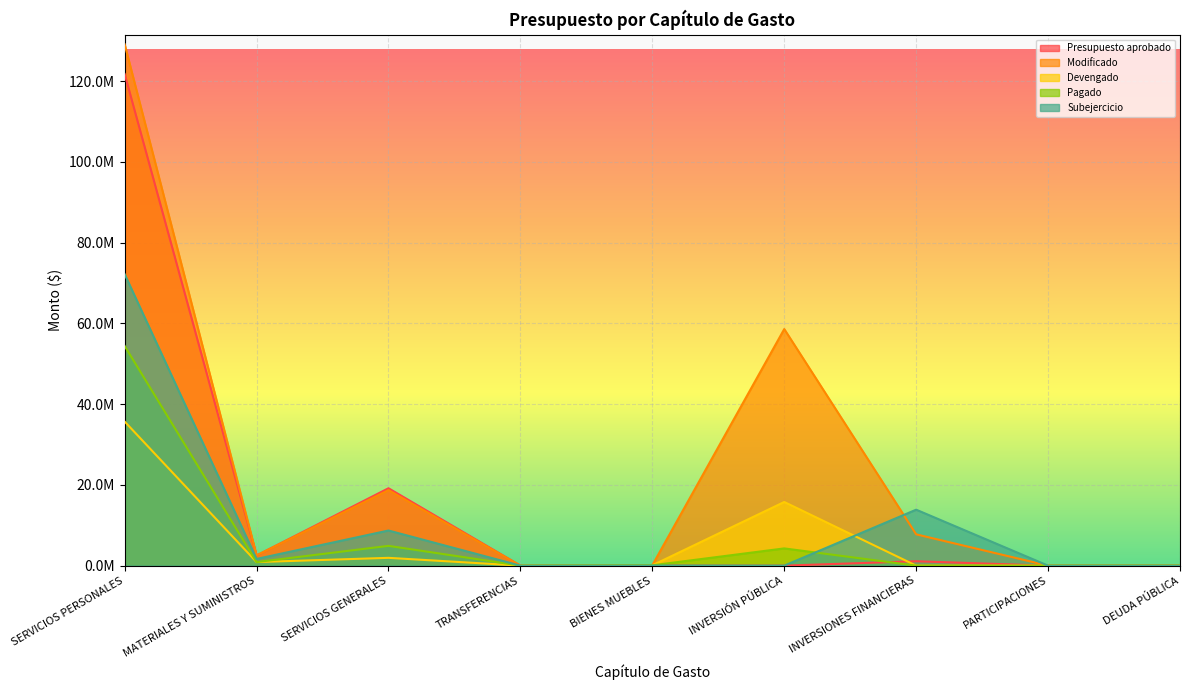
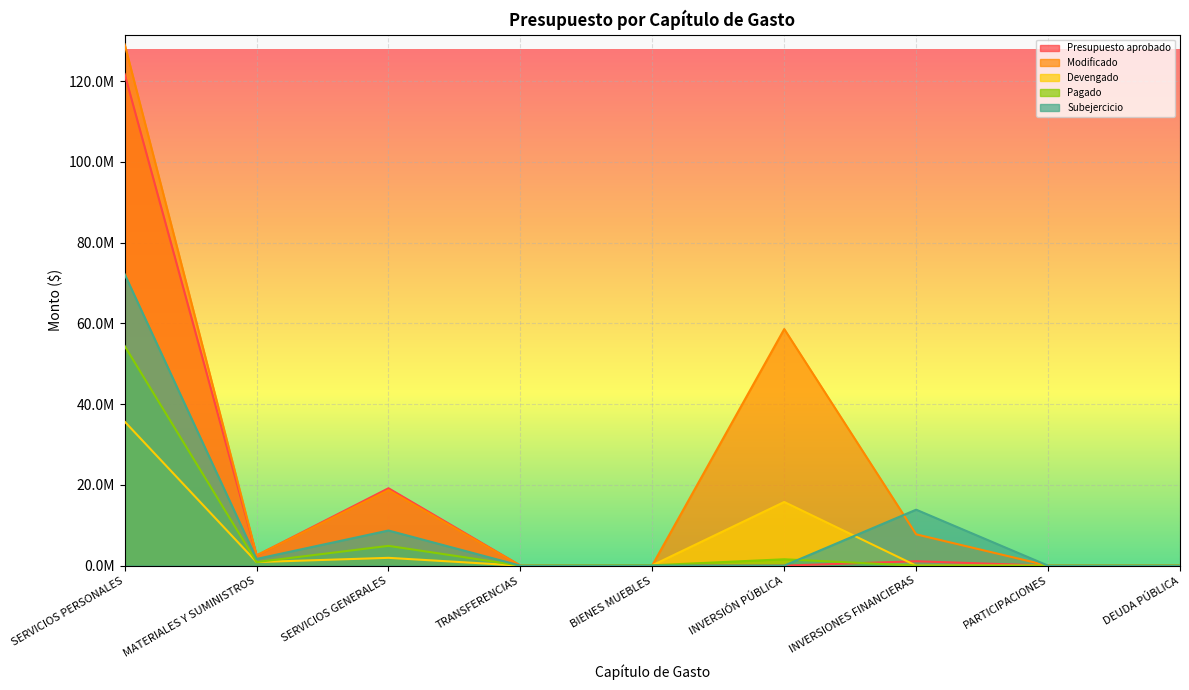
Pagado, INVERSIÓN PÚBLICA: 4000000 -> 2000000
